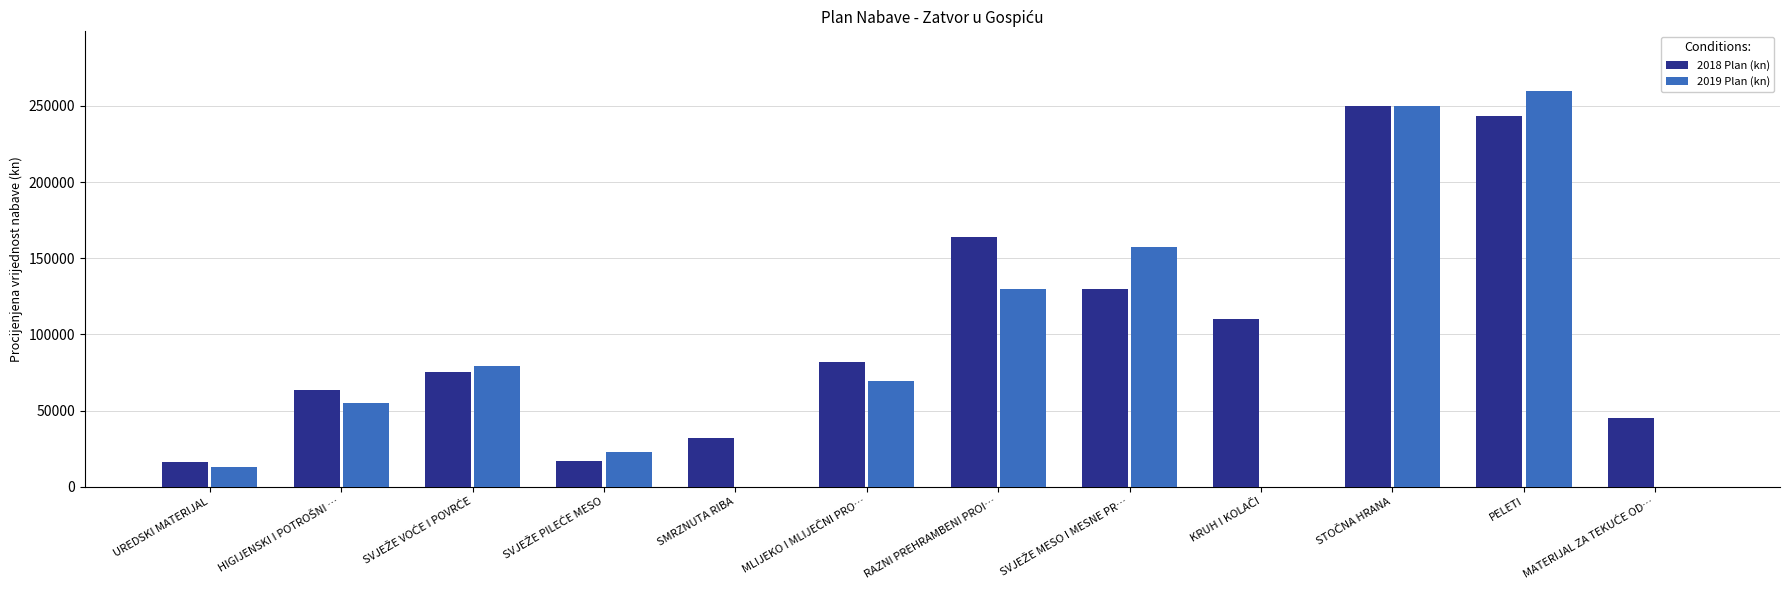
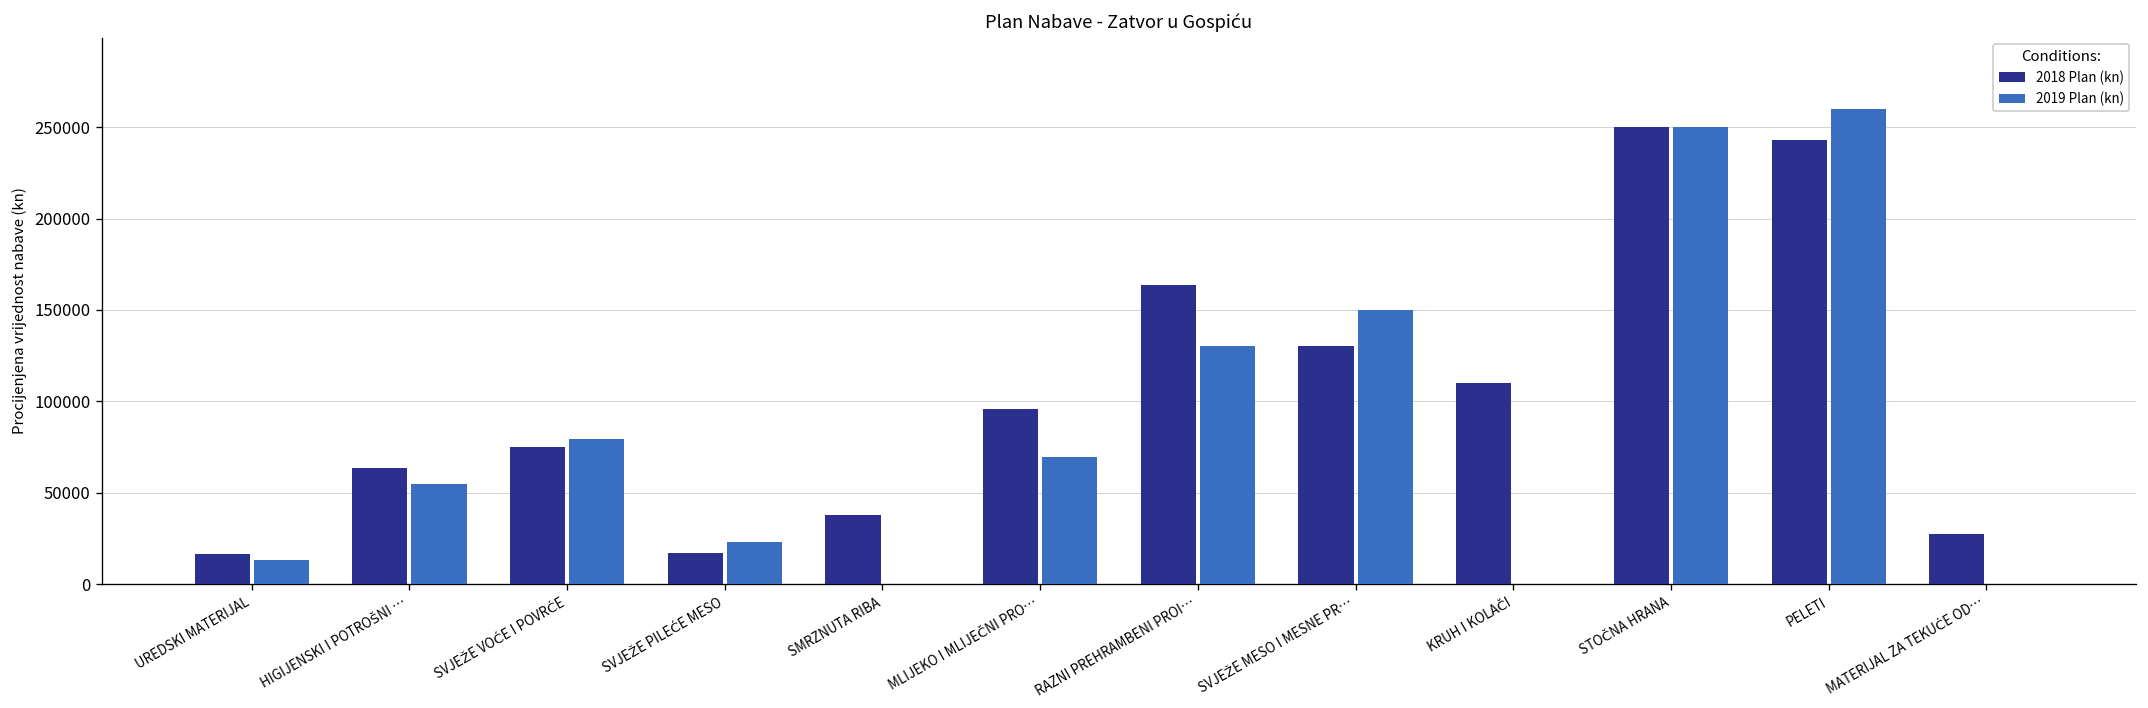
2018 Plan (kn), SMRZNUTA RIBA: 32000 -> 38000
2018 Plan (kn), MLIJEKO I MLIJEČNI PRO…: 82000 -> 96000
2019 Plan (kn), SVJEŽE MESO I MESNE PR…: 158000 -> 150000
2018 Plan (kn), MATERIJAL ZA TEKUĆE OD…: 45000 -> 28000
